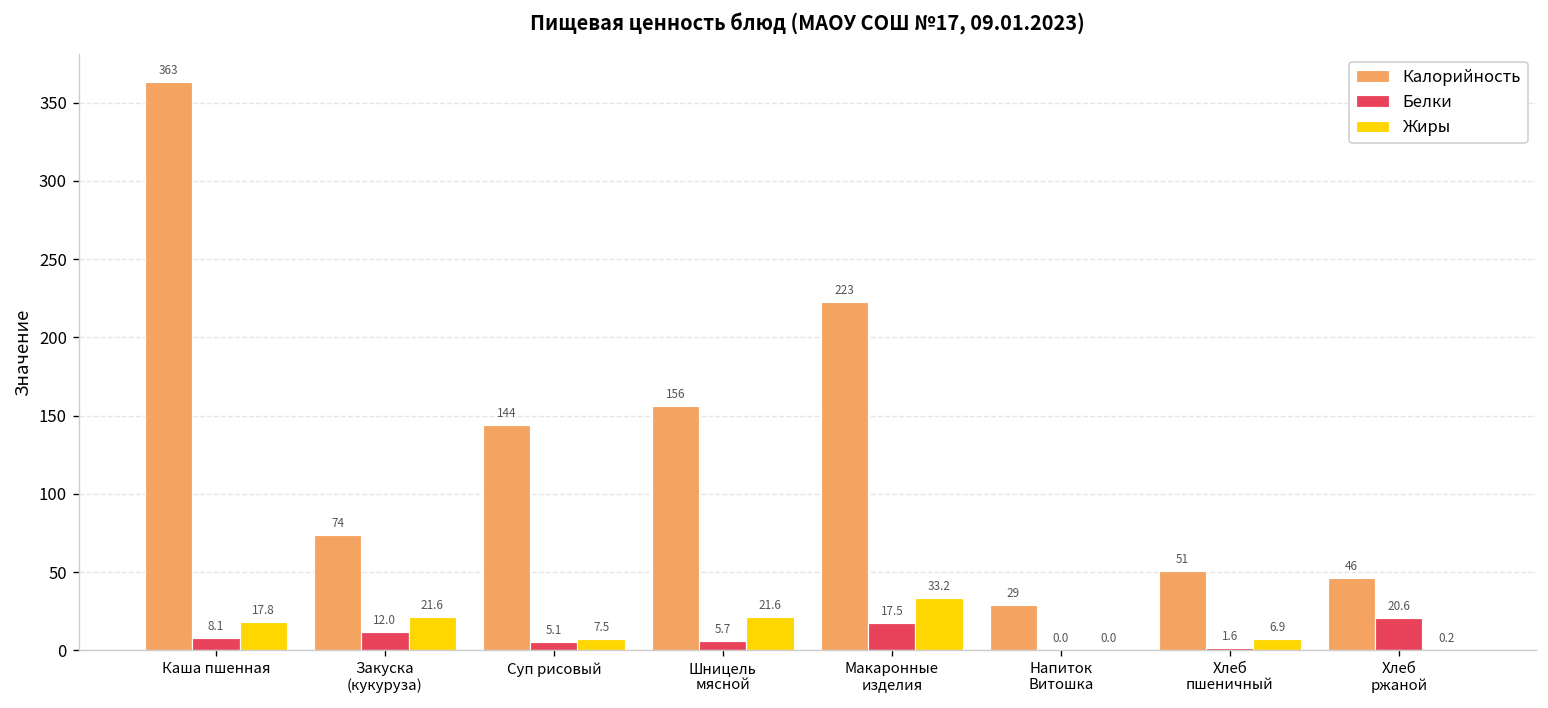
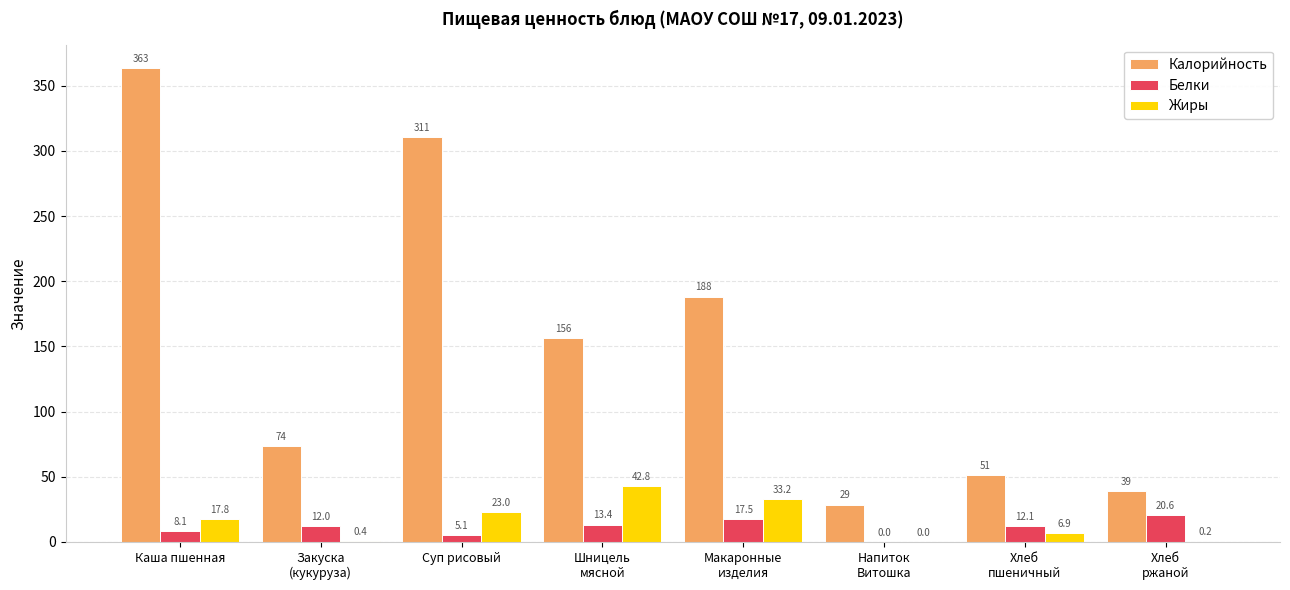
Жиры, Закуска (кукуруза): 21.6 -> 0.4
Калорийность, Суп рисовый: 144 -> 311
Жиры, Суп рисовый: 7.5 -> 23.0
Белки, Шницель мясной: 5.7 -> 13.4
Жиры, Шницель мясной: 21.6 -> 42.8
Калорийность, Макаронные изделия: 223 -> 188
Белки, Хлеб пшеничный: 1.6 -> 12.1
Калорийность, Хлеб ржаной: 46 -> 39
